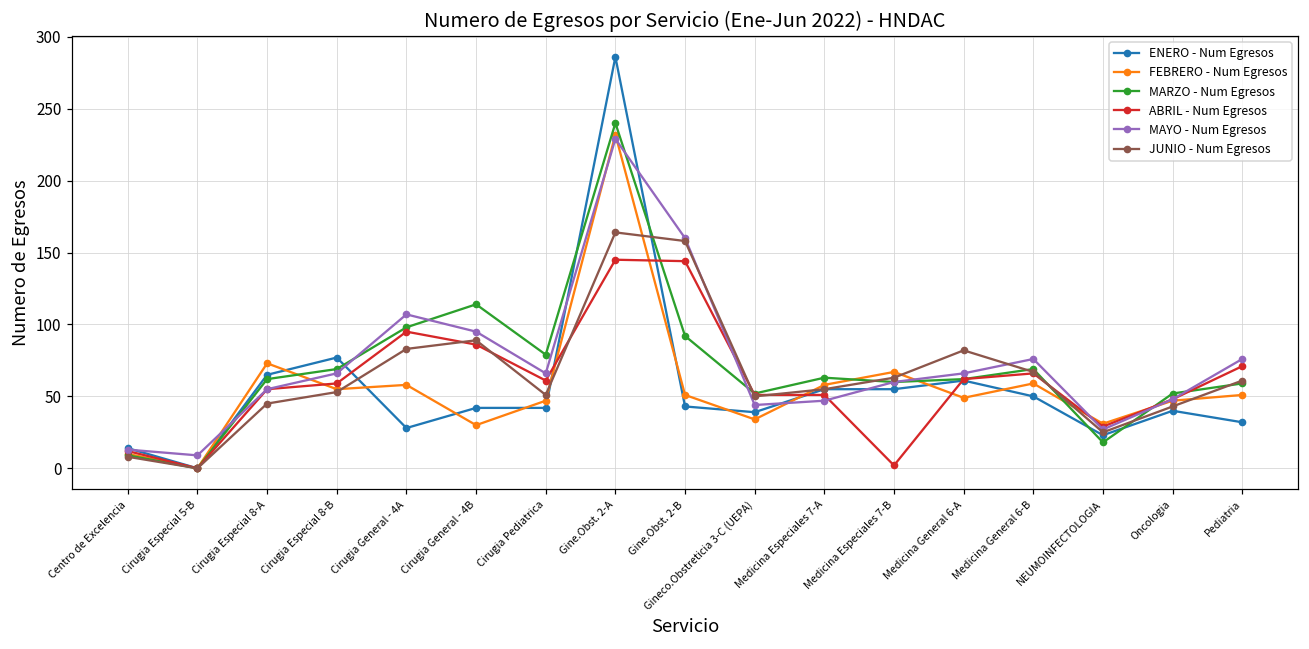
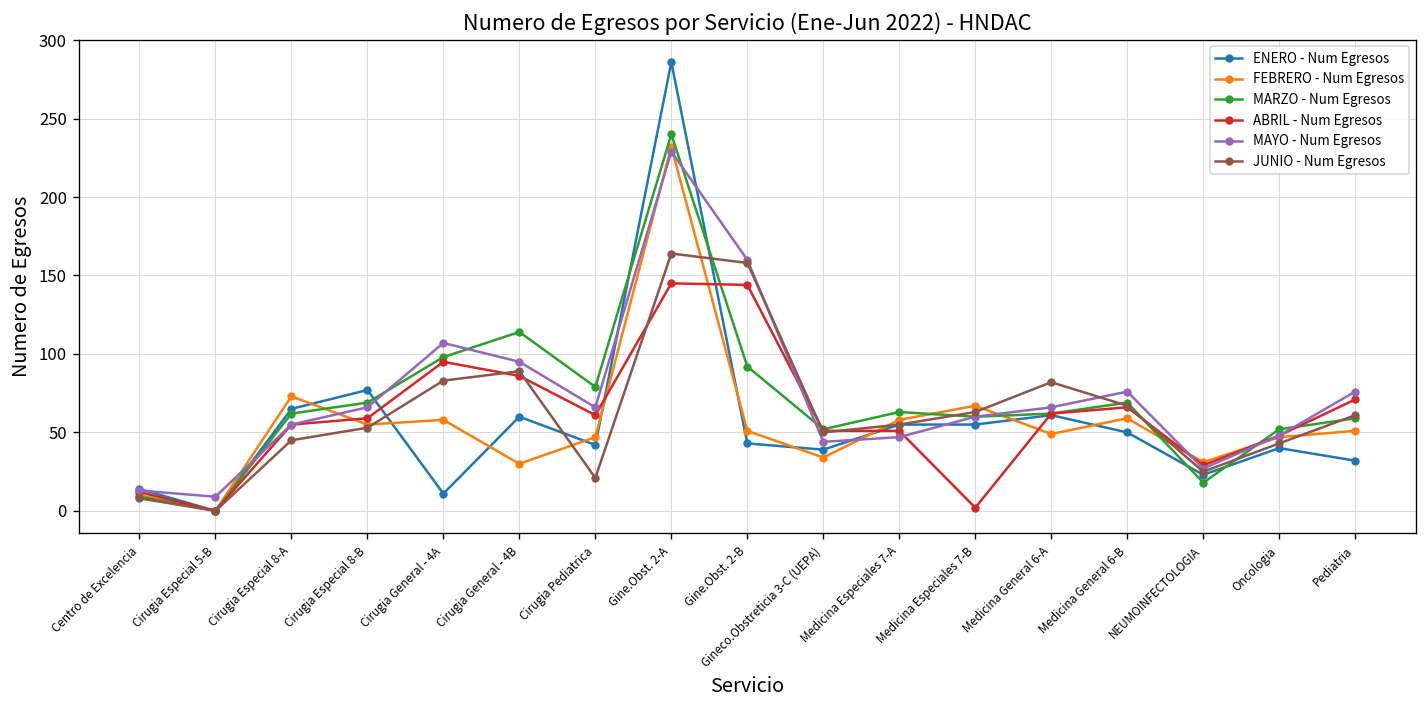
ENERO - Num Egresos, Cirugia General - 4A: 28 -> 11
ENERO - Num Egresos, Cirugia General - 4B: 42 -> 60
JUNIO - Num Egresos, Cirugia Pediatrica: 51 -> 21
